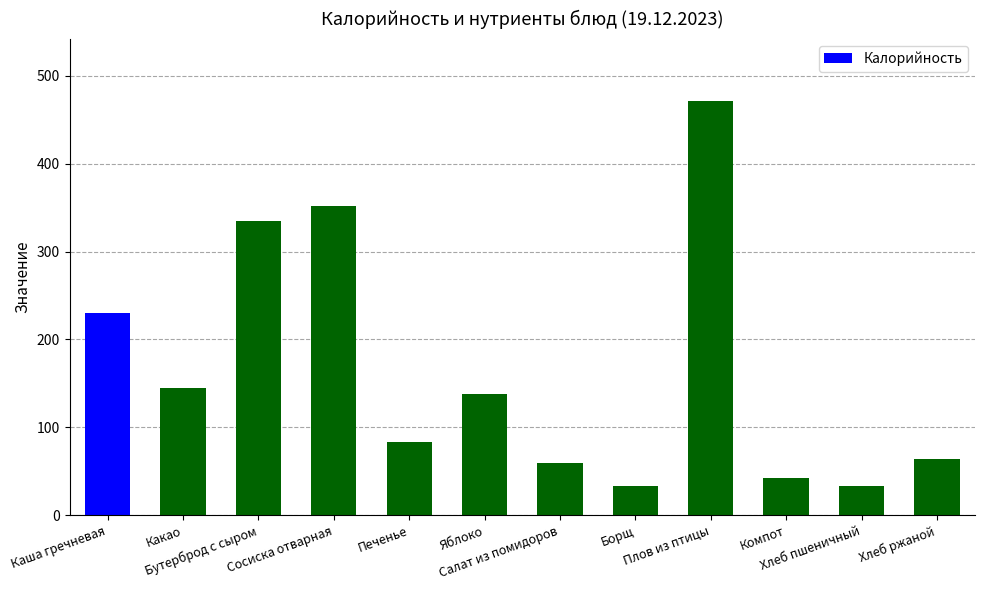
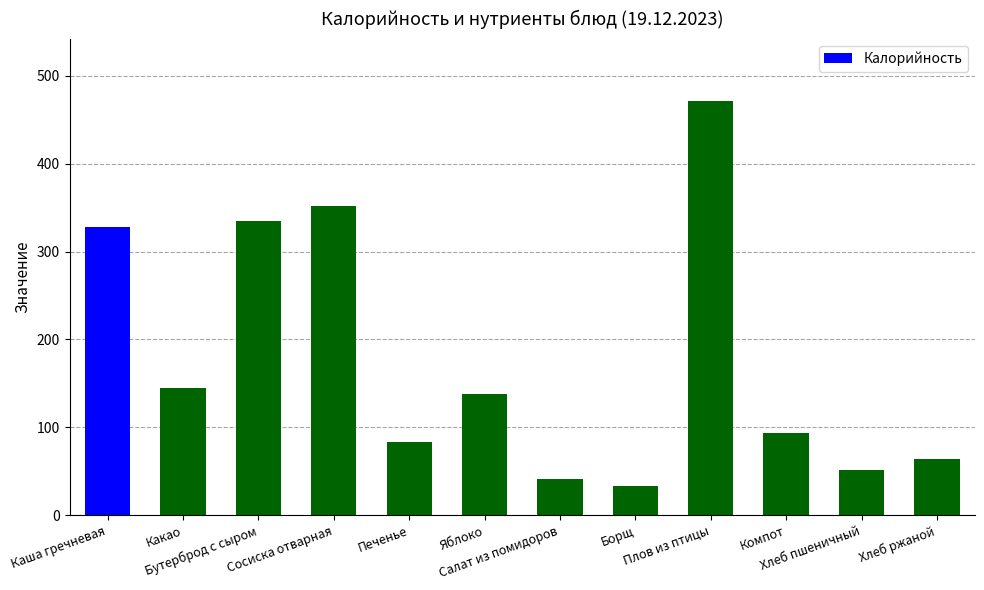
Каша гречневая: 230 -> 330
Салат из помидоров: 60 -> 40
Компот: 40 -> 90
Хлеб пшеничный: 30 -> 50
